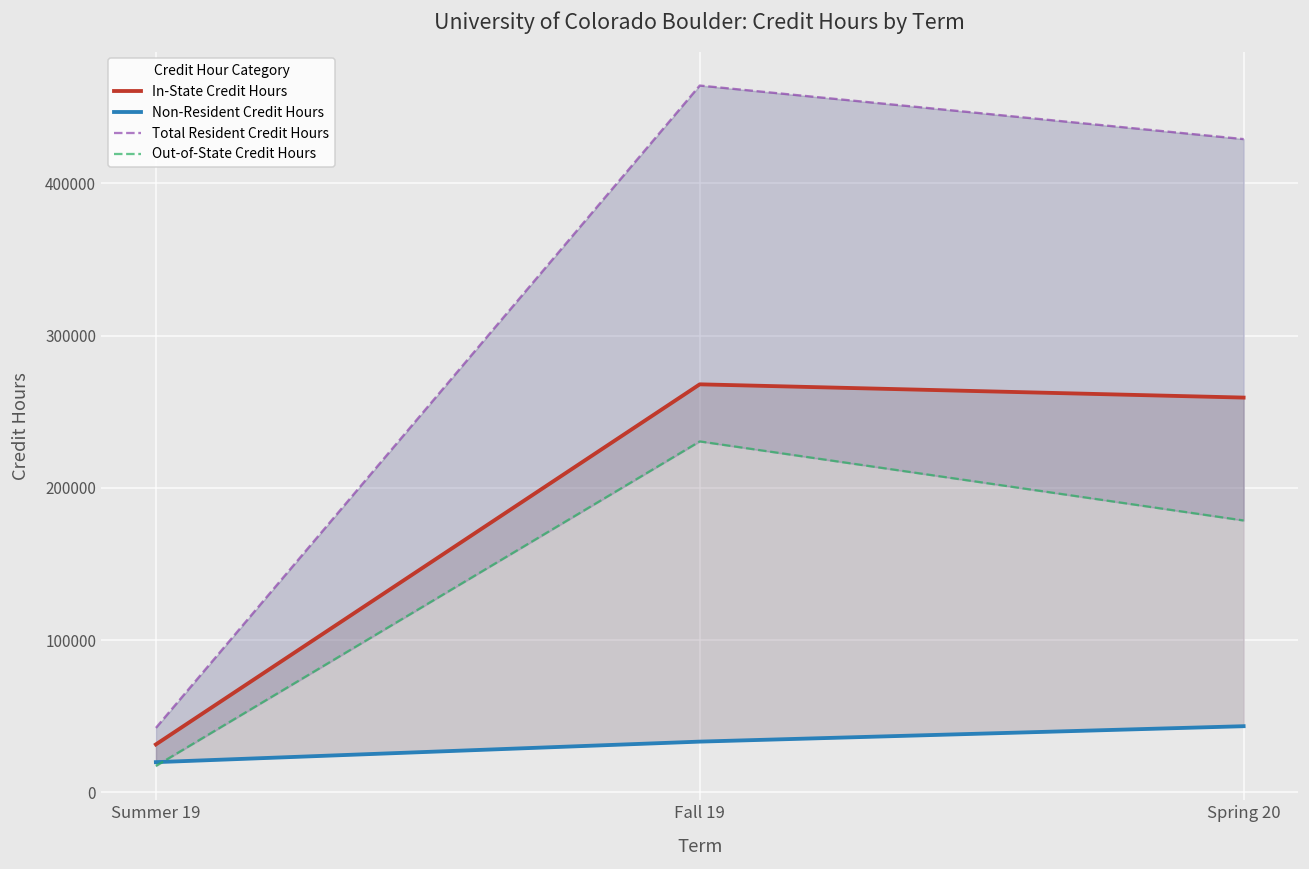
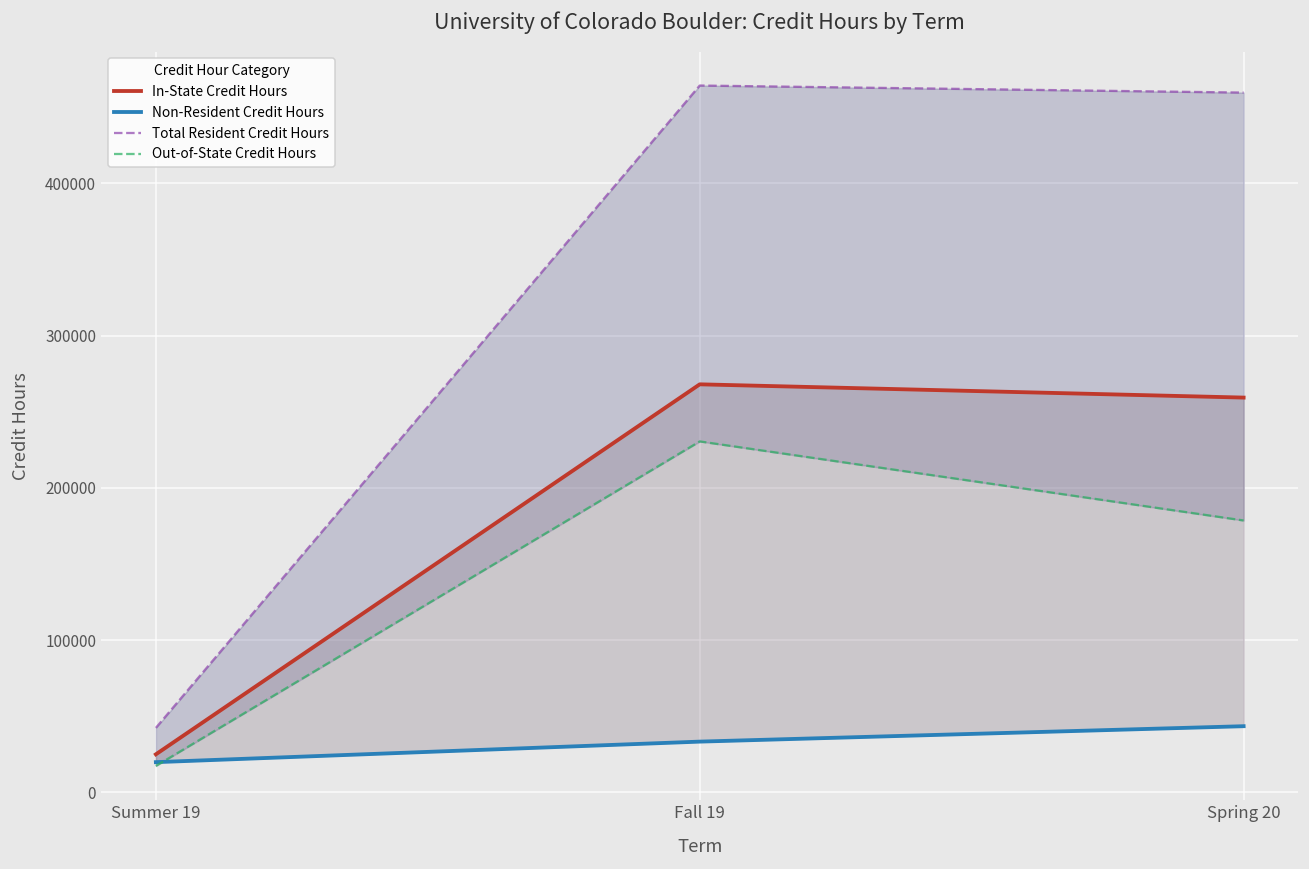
In-State Credit Hours, Summer 19: 31000 -> 25000
Total Resident Credit Hours, Spring 20: 429000 -> 460000
